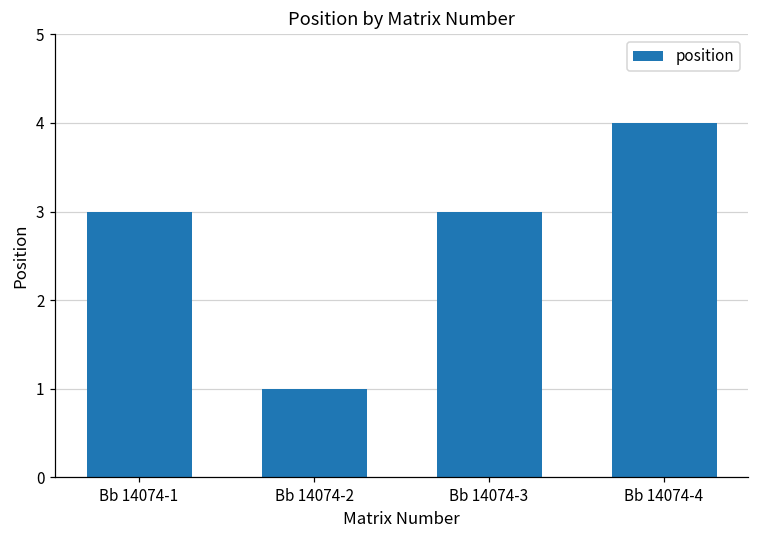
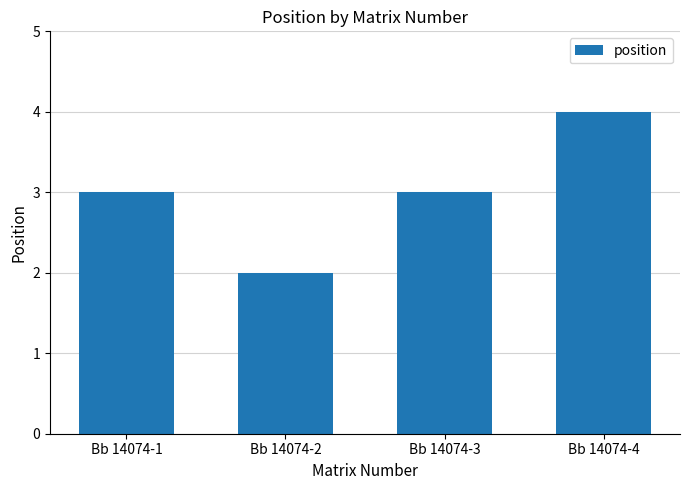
Bb 14074-2: 1 -> 2
